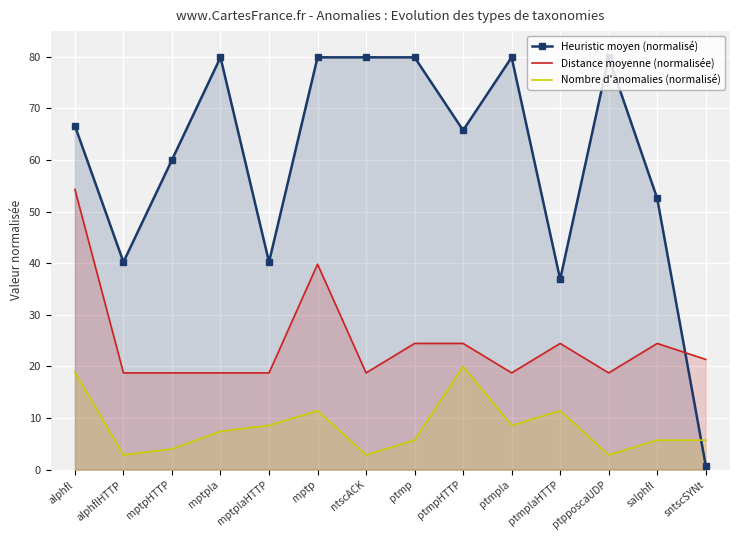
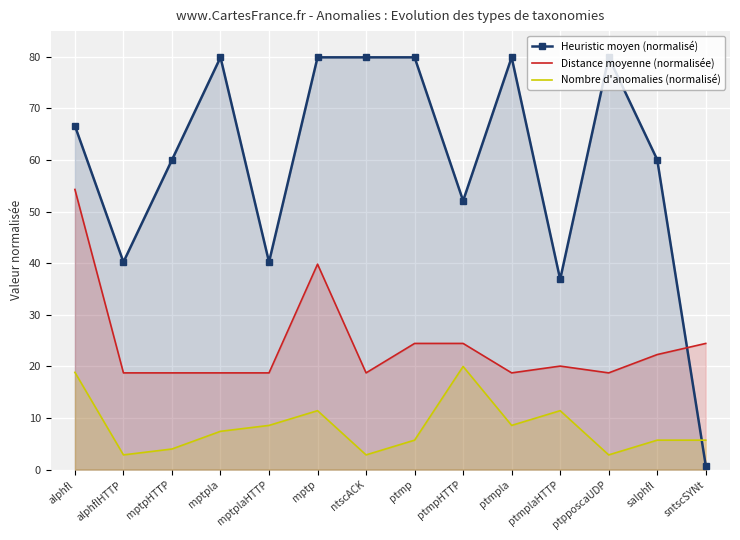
Heuristic moyen (normalisé), ptmpHTTP: 66 -> 52
Distance moyenne (normalisée), ptmplaHTTP: 24 -> 20
Heuristic moyen (normalisé), salphfl: 53 -> 60
Distance moyenne (normalisée), salphfl: 24 -> 22
Distance moyenne (normalisée), sntscSYNt: 21 -> 24
